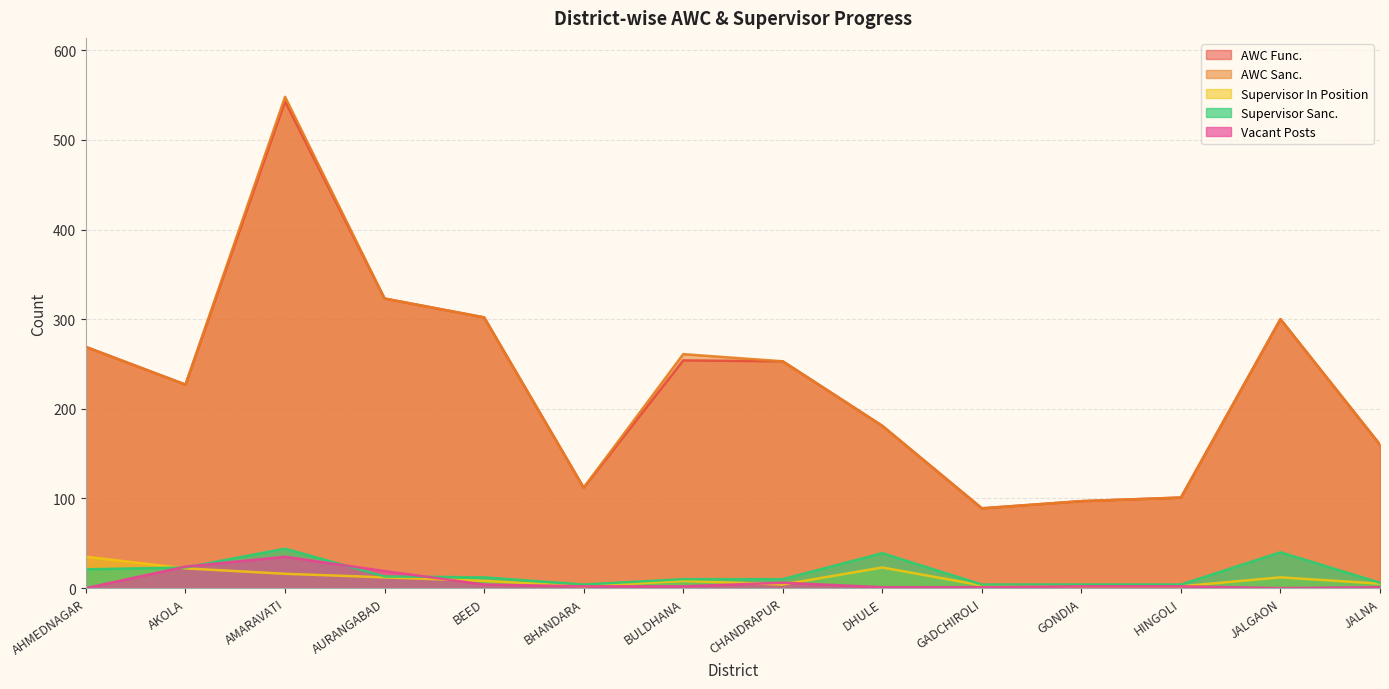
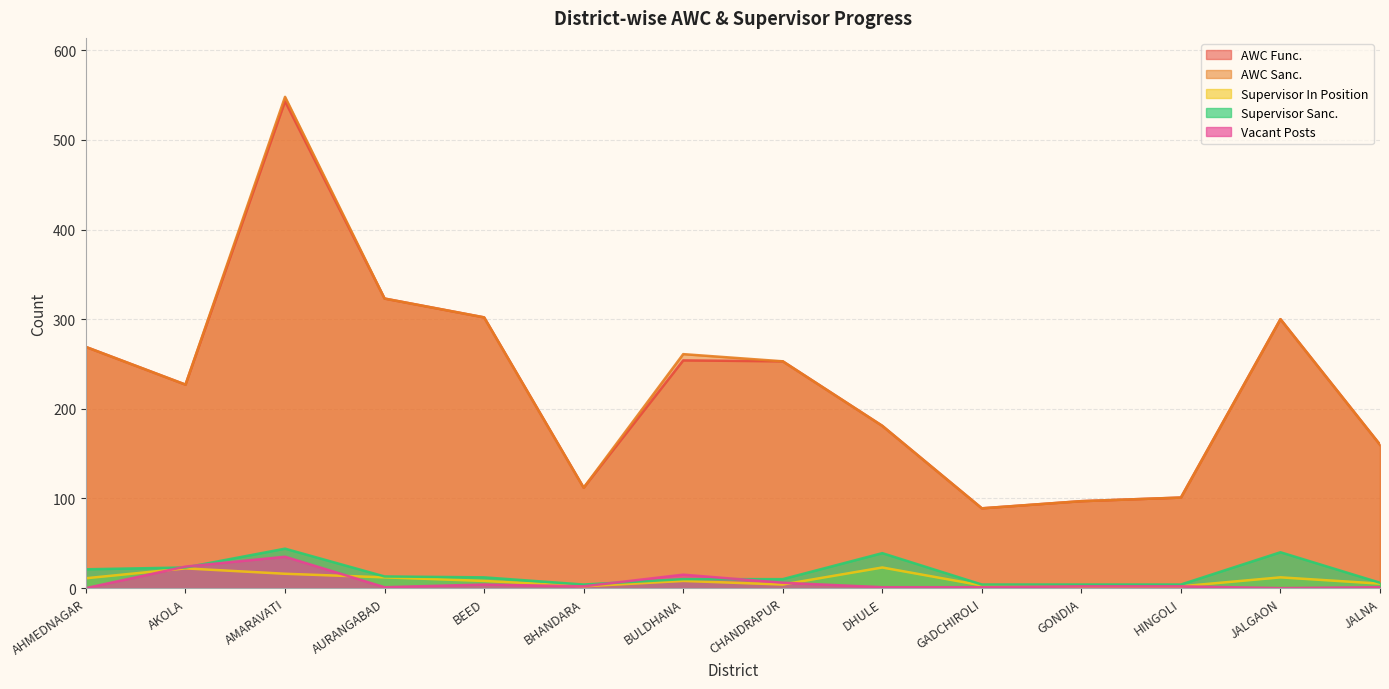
Supervisor In Position, AHMEDNAGAR: 40 -> 10
Vacant Posts, AURANGABAD: 20 -> 0
Vacant Posts, BULDHANA: 0 -> 20
